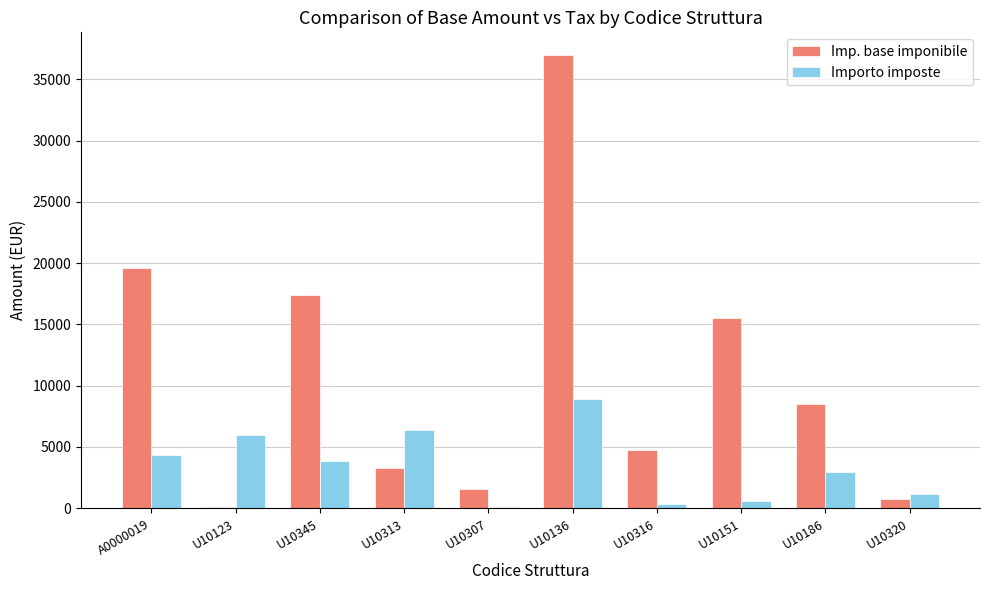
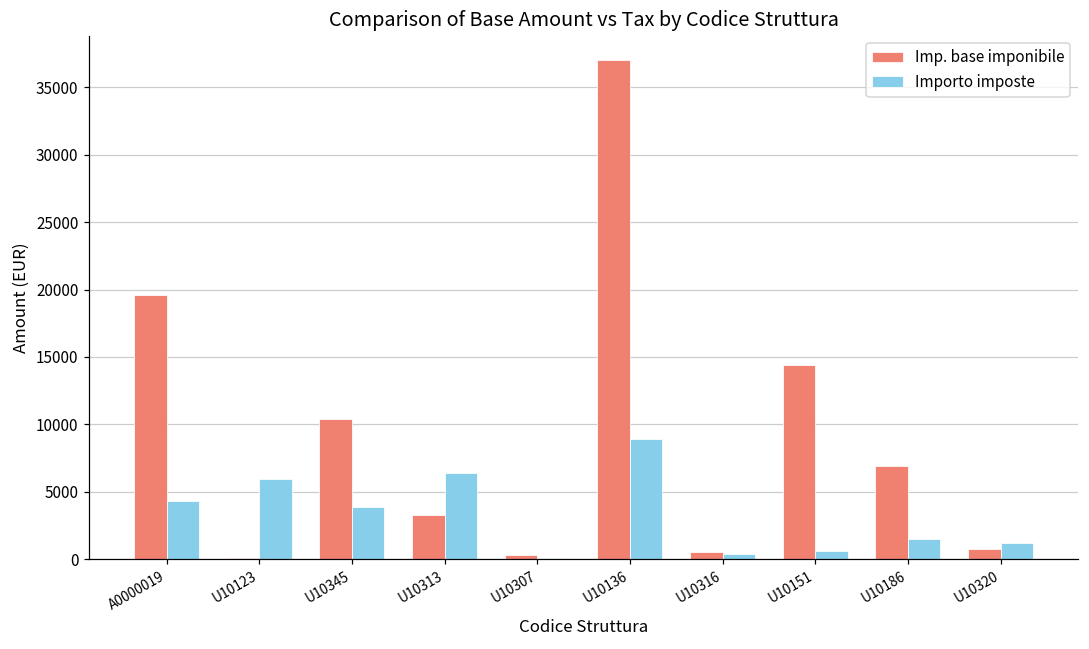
Imp. base imponibile, U10345: 17400 -> 10400
Imp. base imponibile, U10307: 1600 -> 300
Imp. base imponibile, U10316: 4800 -> 600
Imp. base imponibile, U10151: 15500 -> 14400
Imp. base imponibile, U10186: 8500 -> 6900
Importo imposte, U10186: 2900 -> 1500
